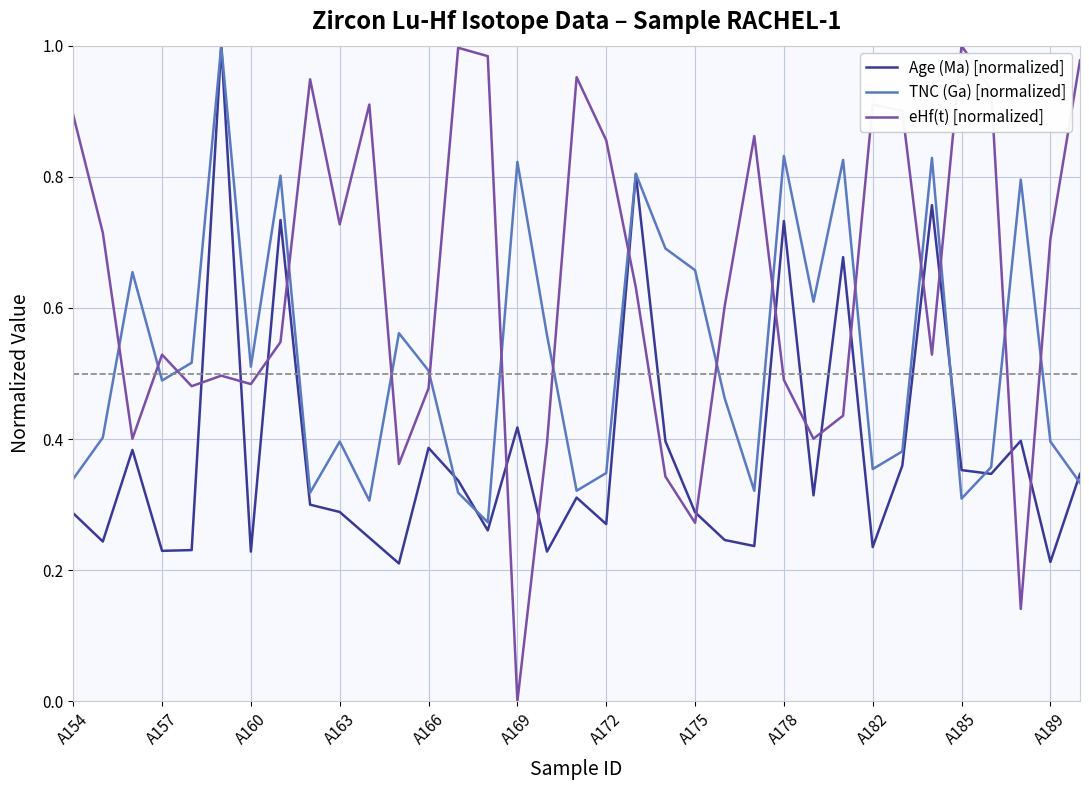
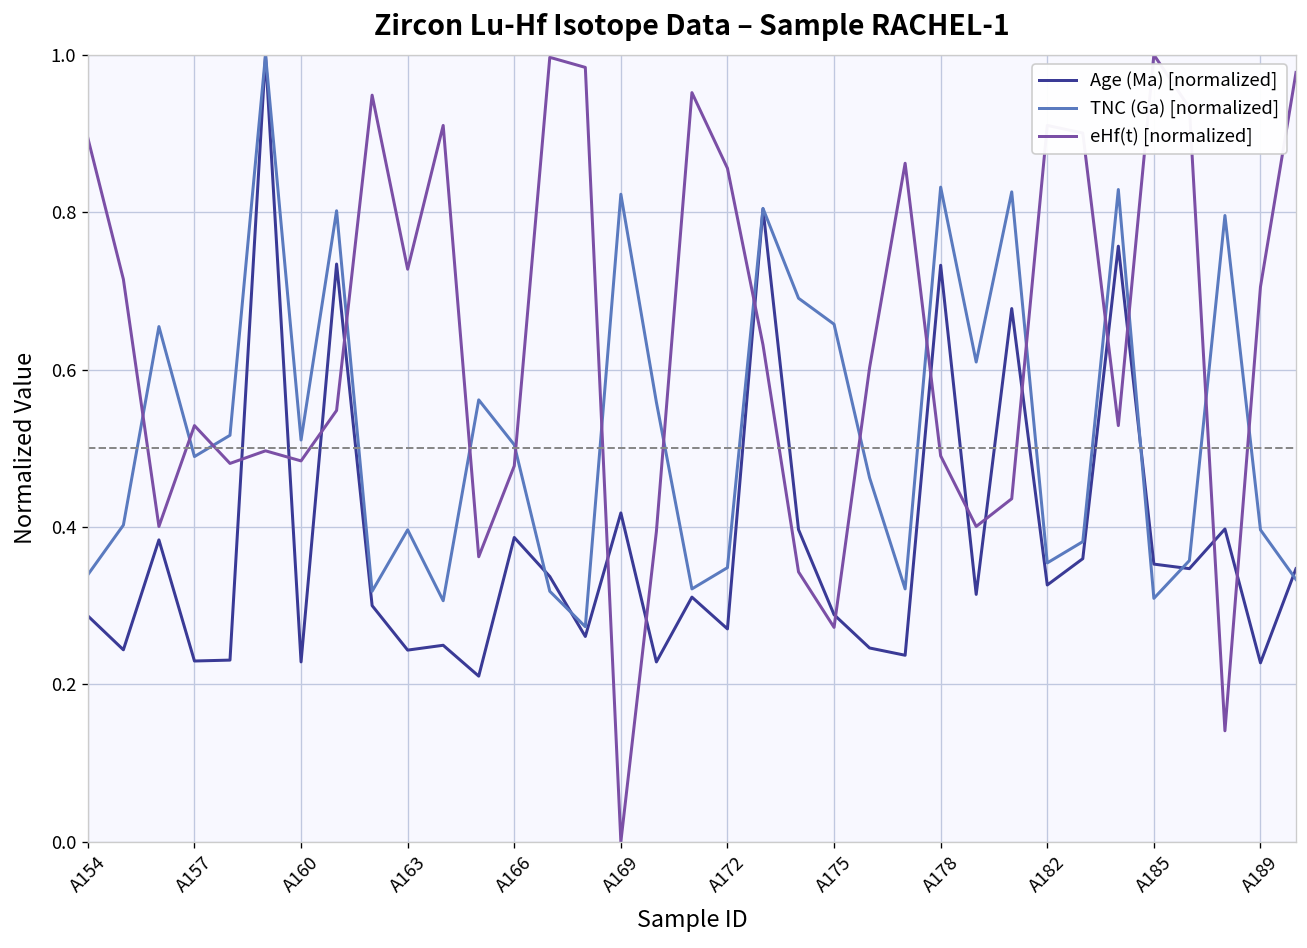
Age (Ma) [normalized], A163: 0.29 -> 0.24
Age (Ma) [normalized], A182: 0.24 -> 0.33
Age (Ma) [normalized], A189: 0.21 -> 0.23
